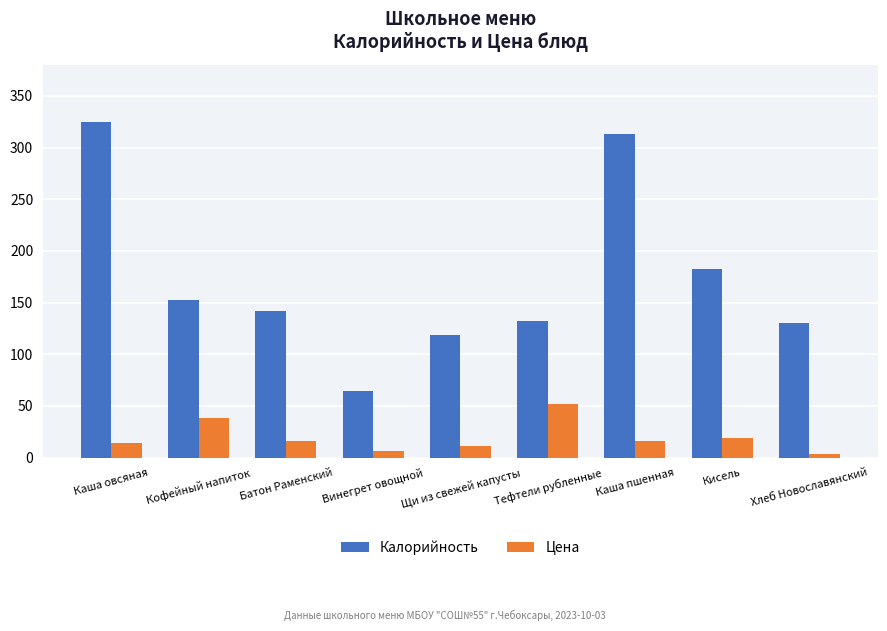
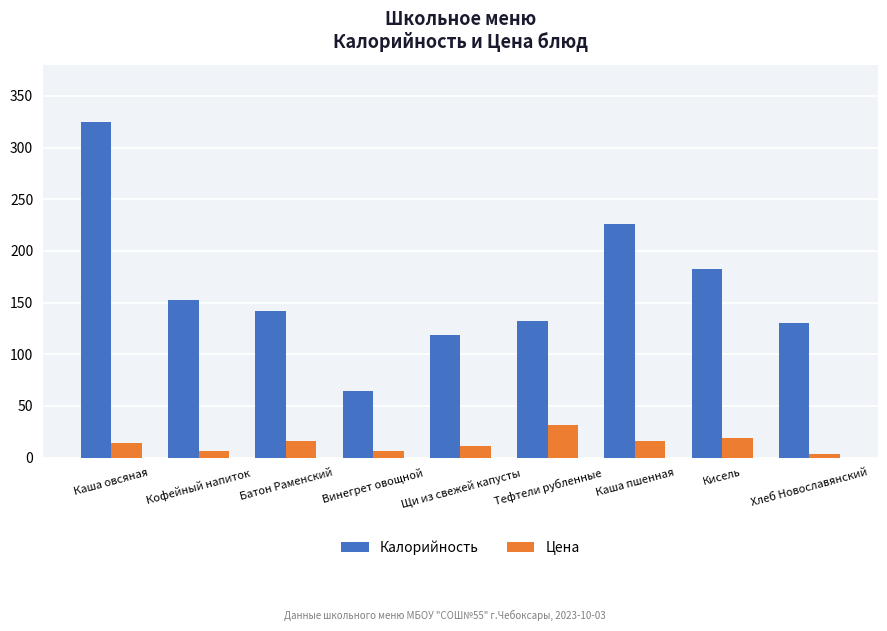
Цена, Кофейный напиток: 38 -> 6
Цена, Тефтели рубленные: 52 -> 31
Калорийность, Каша пшенная: 313 -> 226
